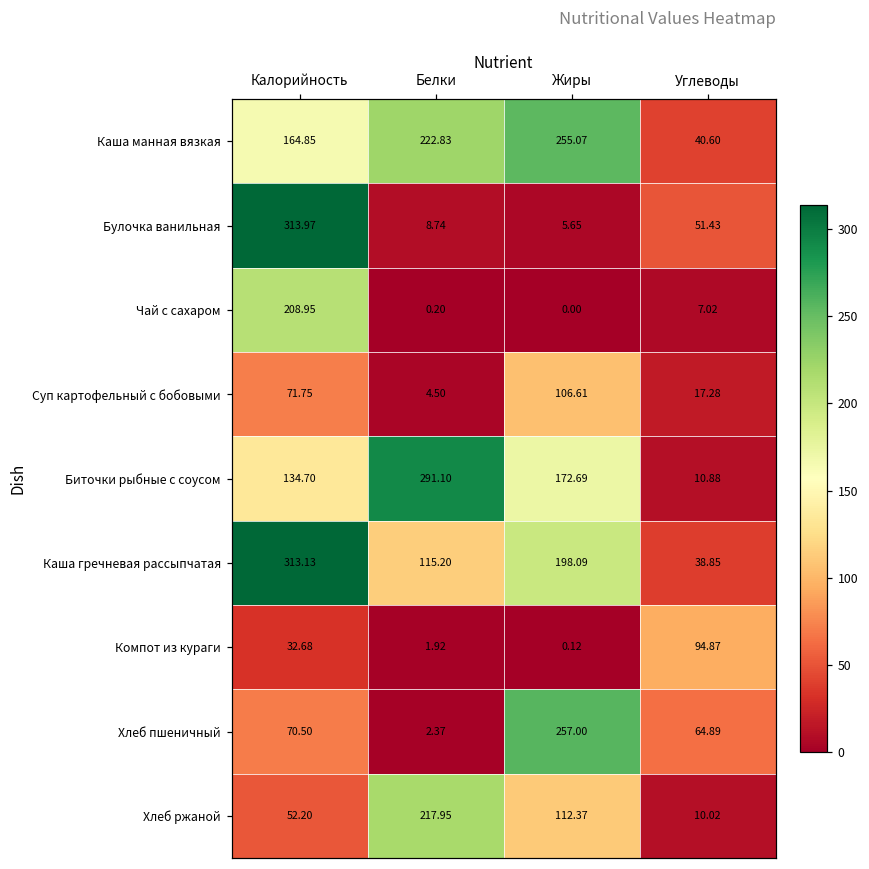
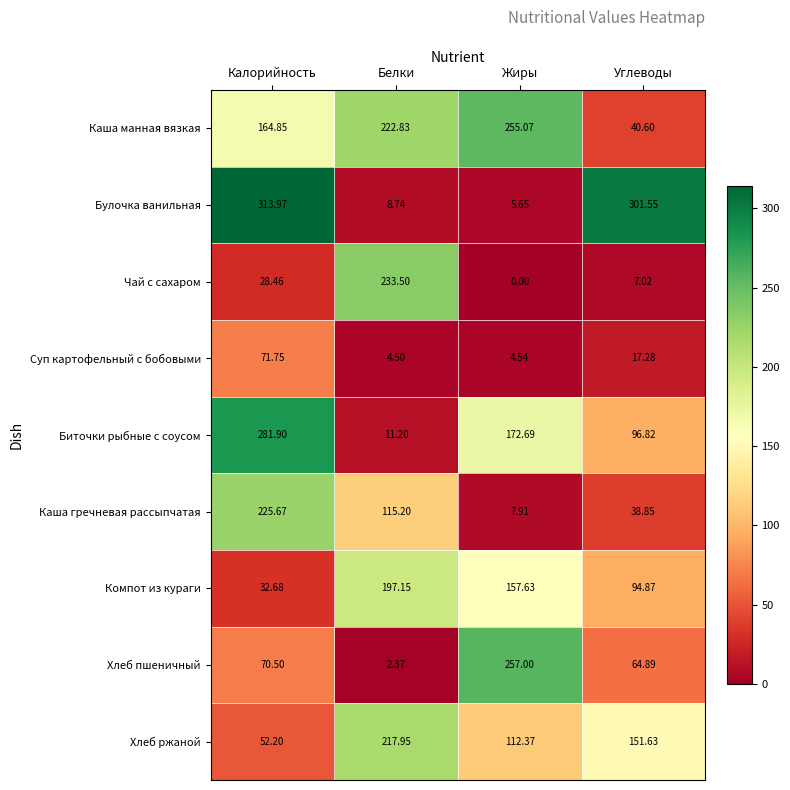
Булочка ванильная, Углеводы: 51.43 -> 301.55
Чай с сахаром, Калорийность: 208.95 -> 28.46
Чай с сахаром, Белки: 0.20 -> 233.50
Суп картофельный с бобовыми, Жиры: 106.61 -> 4.54
Биточки рыбные с соусом, Калорийность: 134.70 -> 281.90
Биточки рыбные с соусом, Белки: 291.10 -> 11.20
Биточки рыбные с соусом, Углеводы: 10.88 -> 96.82
Каша гречневая рассыпчатая, Калорийность: 313.13 -> 225.67
Каша гречневая рассыпчатая, Жиры: 198.09 -> 7.91
Компот из кураги, Белки: 1.92 -> 197.15
Компот из кураги, Жиры: 0.12 -> 157.63
Хлеб ржаной, Углеводы: 10.02 -> 151.63
